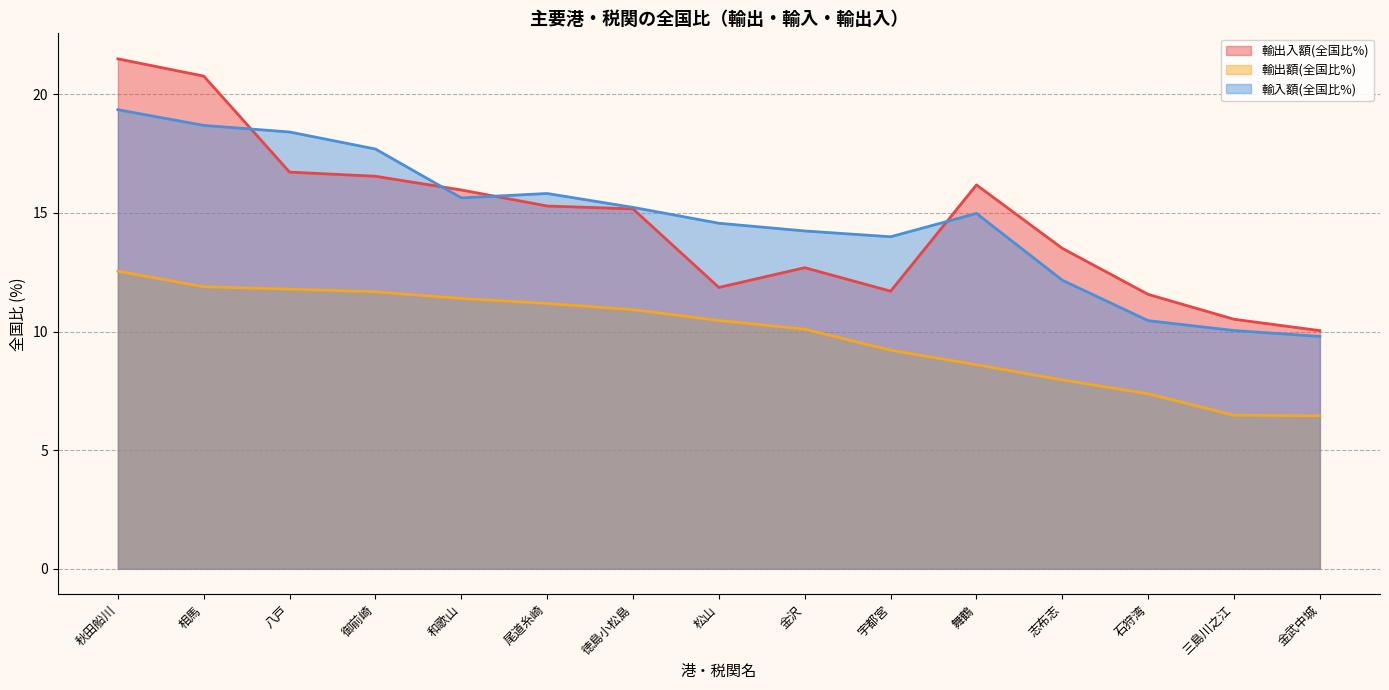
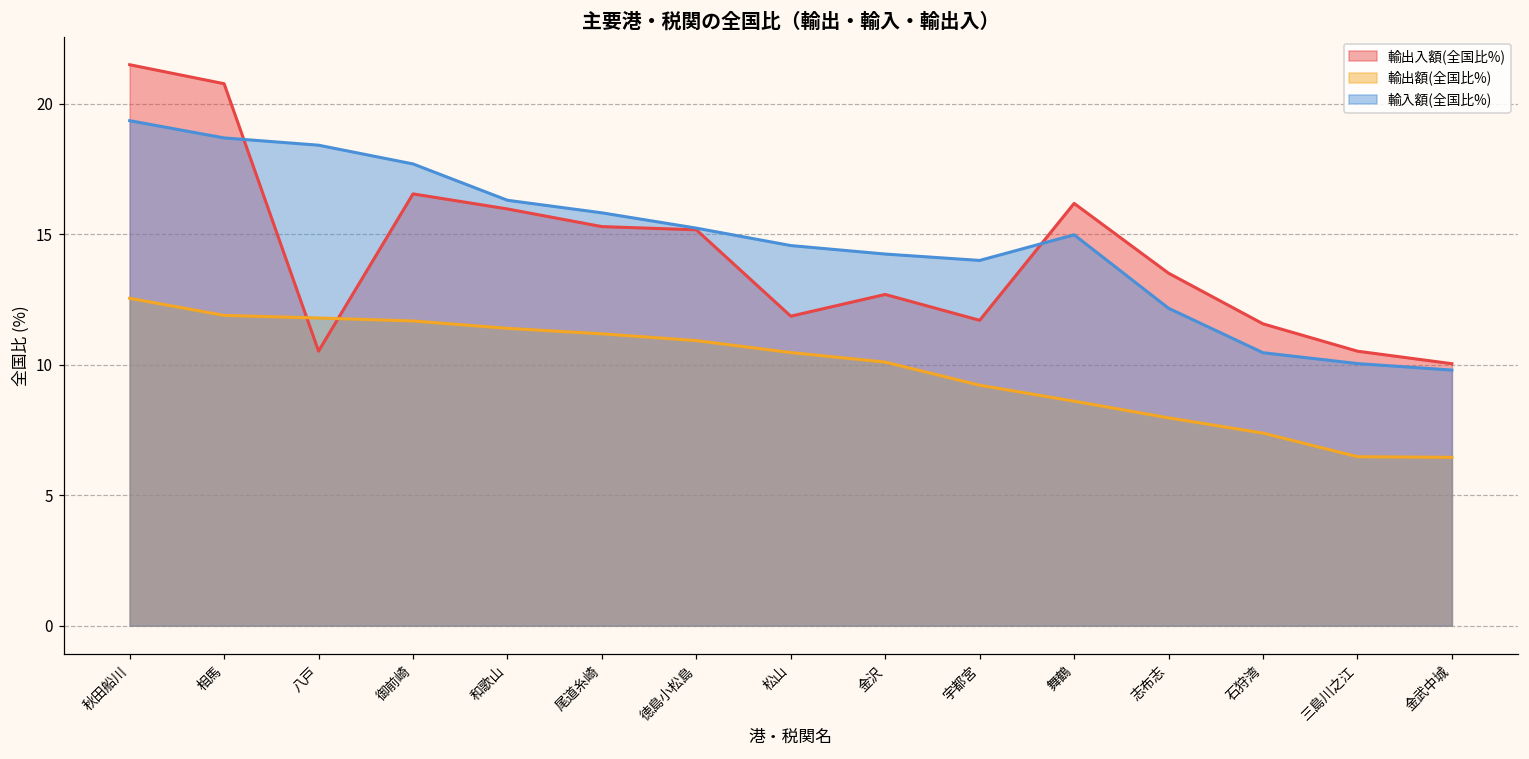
輸出入額(全国比%), 八戸: 16.7 -> 10.5
輸入額(全国比%), 和歌山: 15.6 -> 16.3
